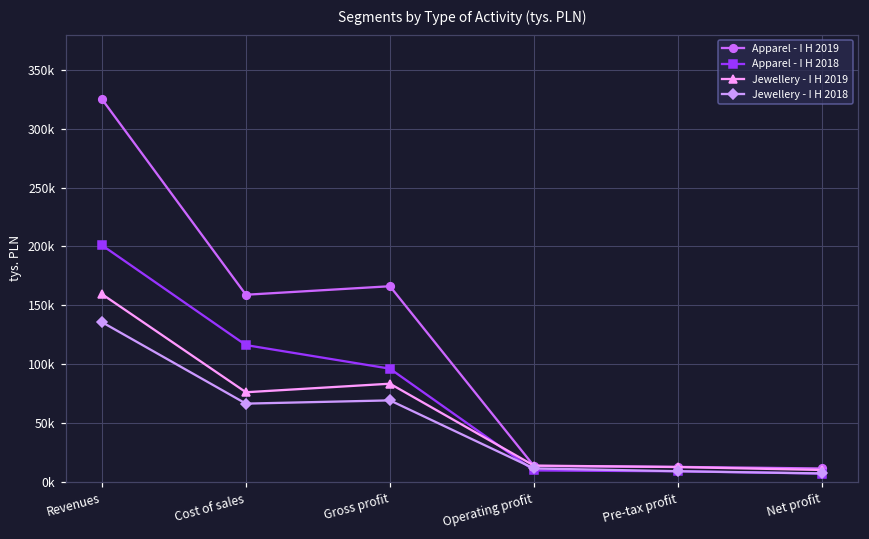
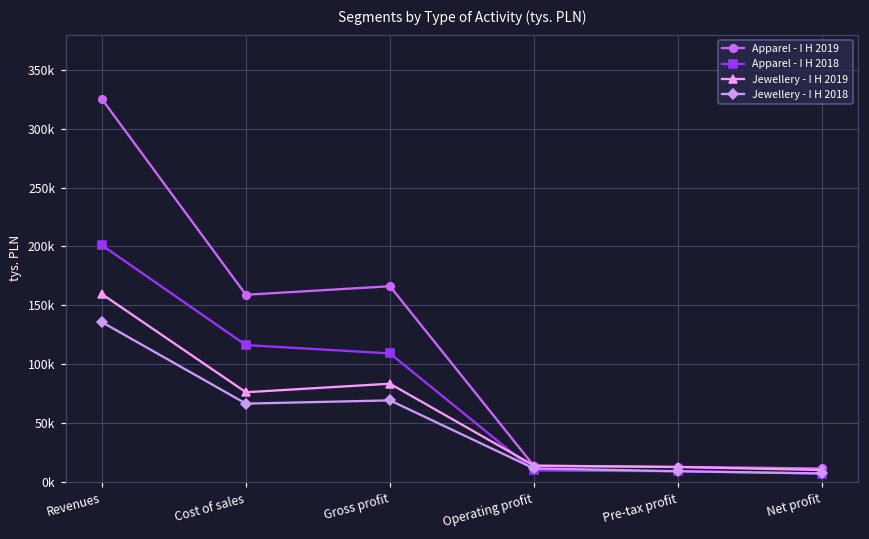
Apparel - I H 2018, Gross profit: 96000 -> 109000
